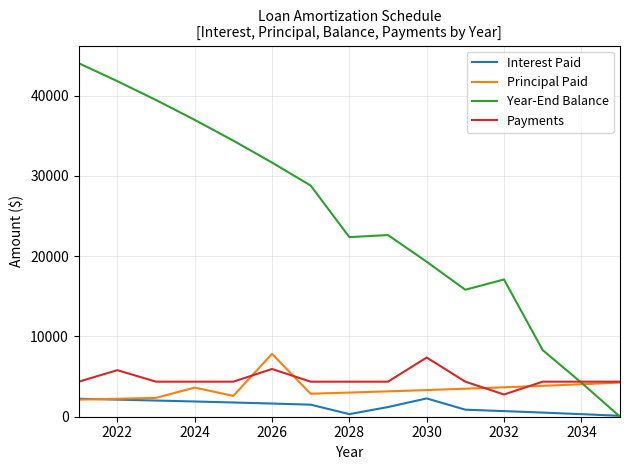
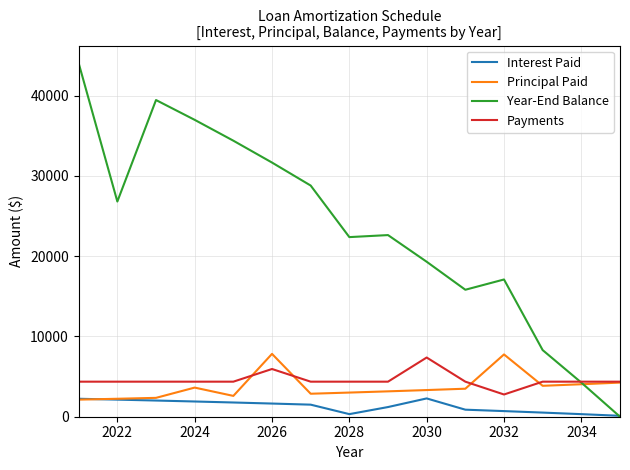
Year-End Balance, 2022: 42000 -> 27000
Payments, 2022: 6000 -> 4000
Principal Paid, 2032: 4000 -> 8000
